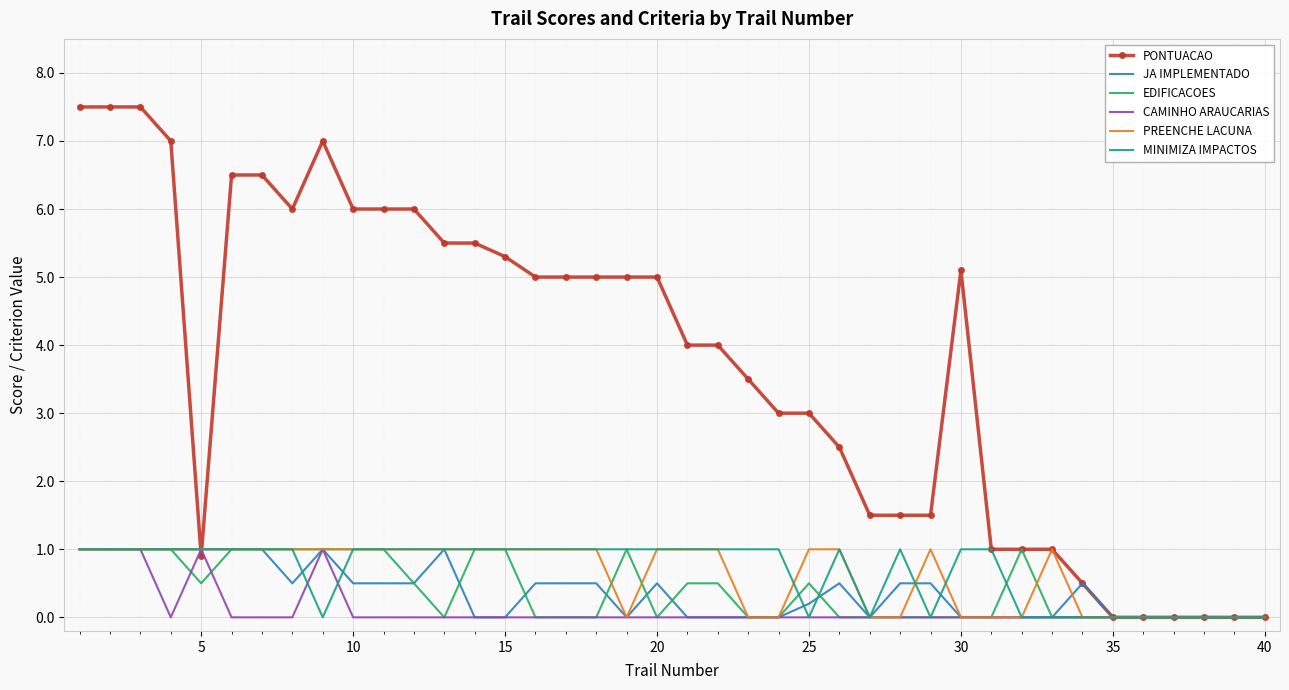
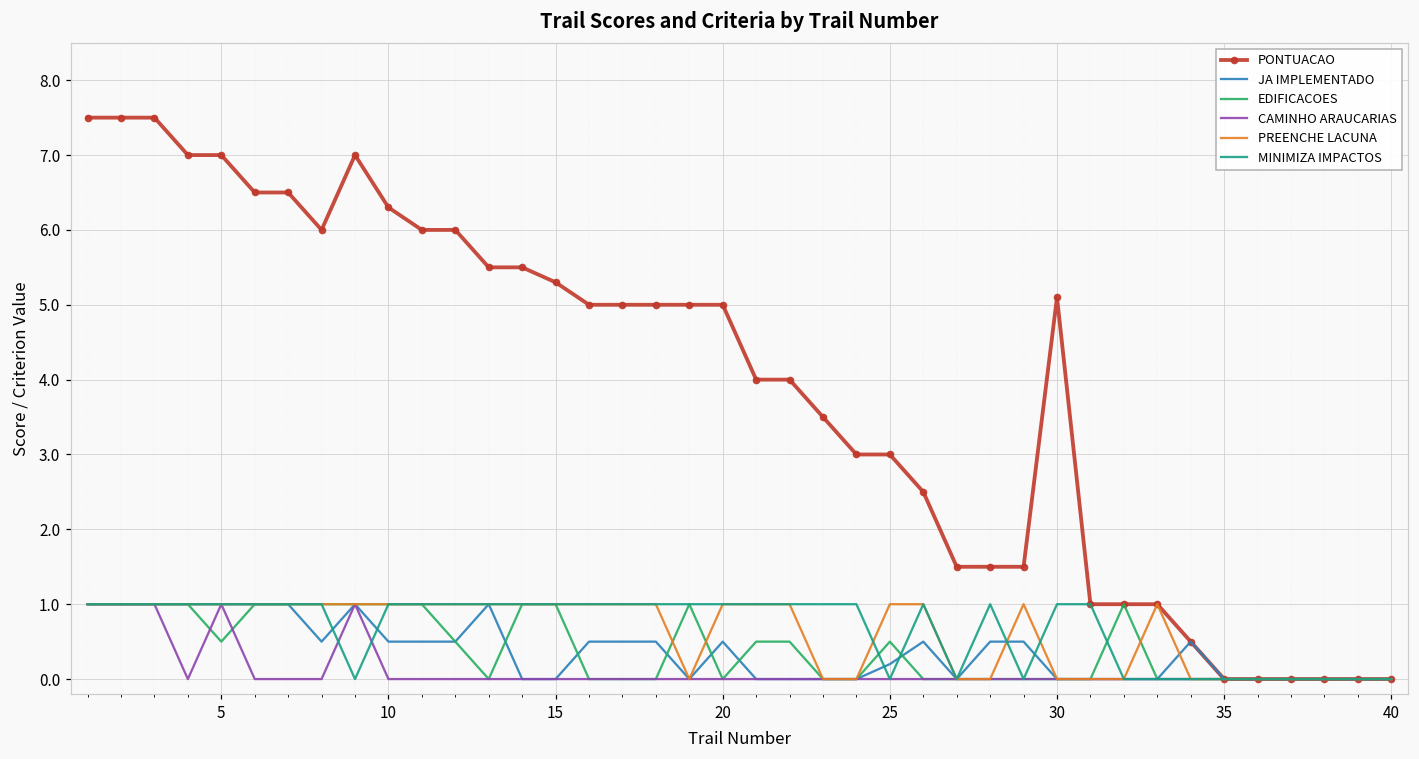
PONTUACAO, 5: 0.9 -> 7.0
PONTUACAO, 10: 6.0 -> 6.3
